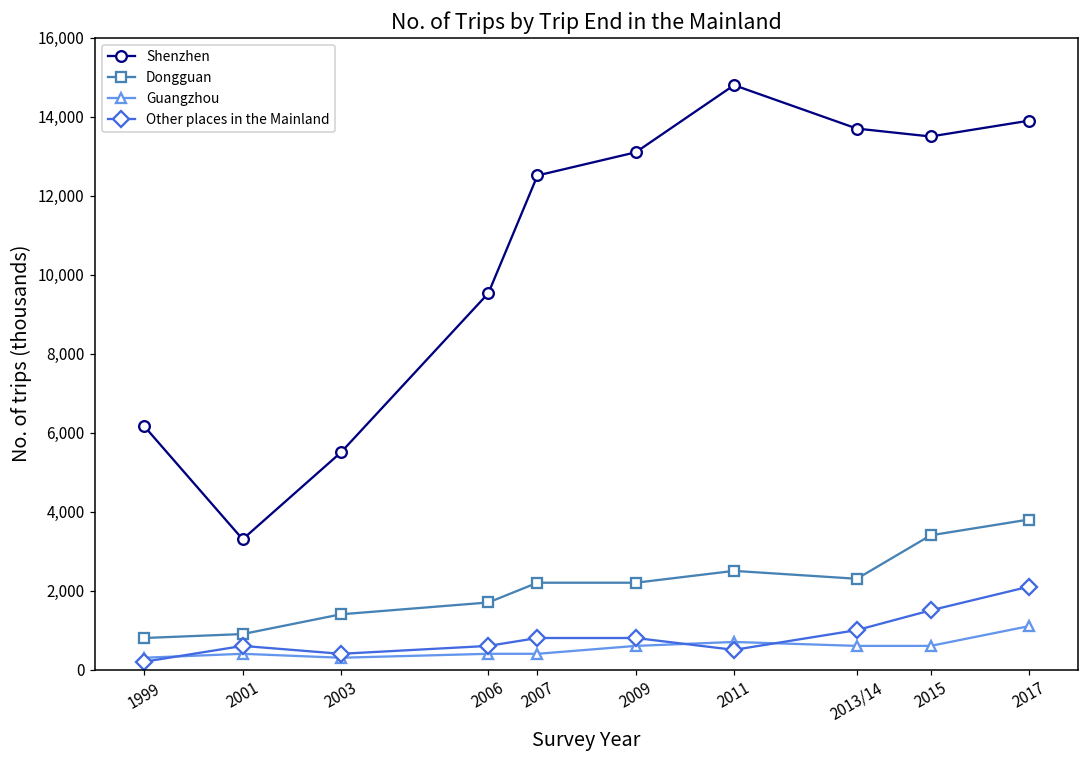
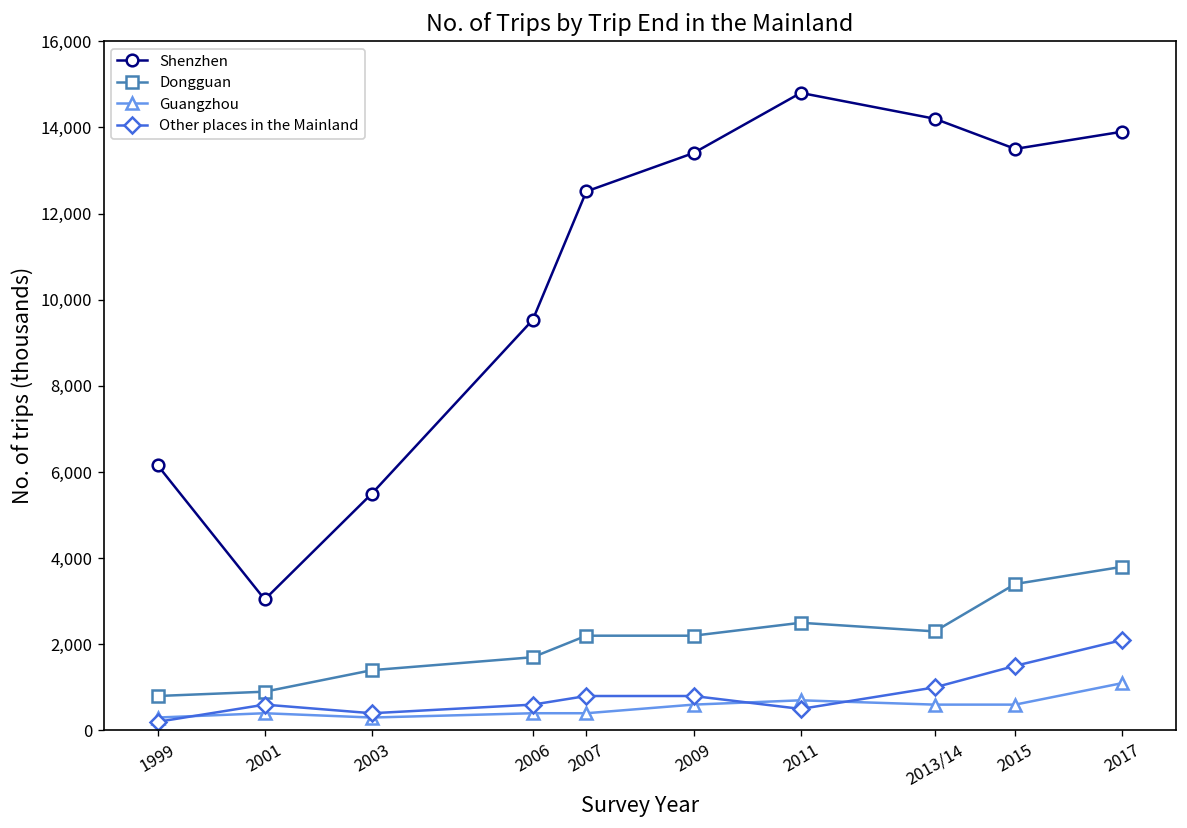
Shenzhen, 2001: 3,300 -> 3,000
Shenzhen, 2009: 13,100 -> 13,400
Shenzhen, 2013/14: 13,700 -> 14,200
